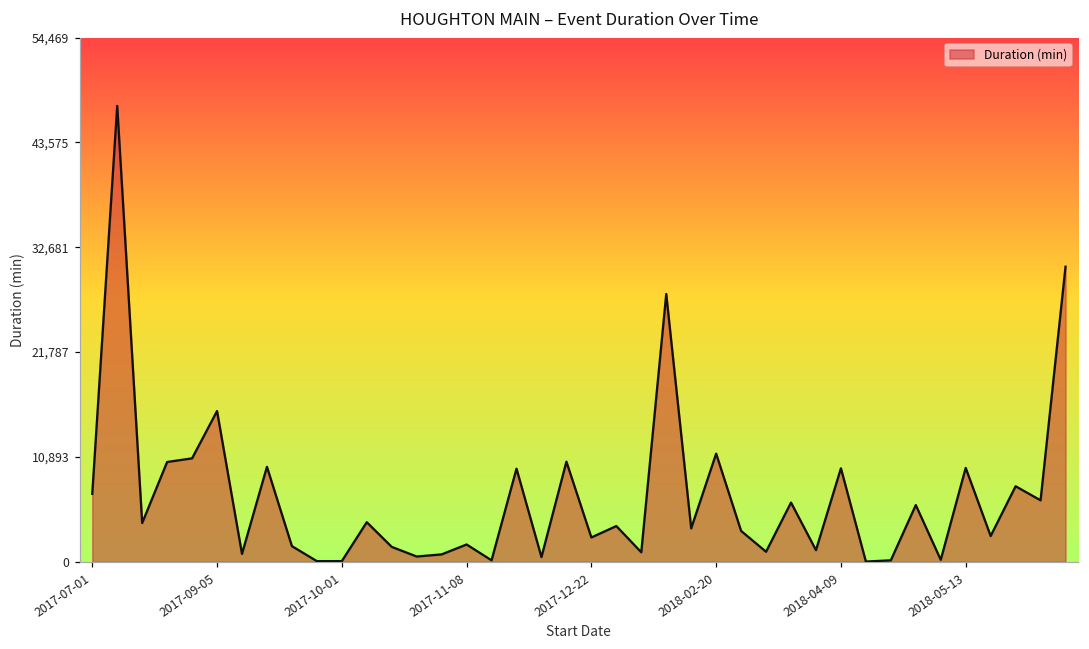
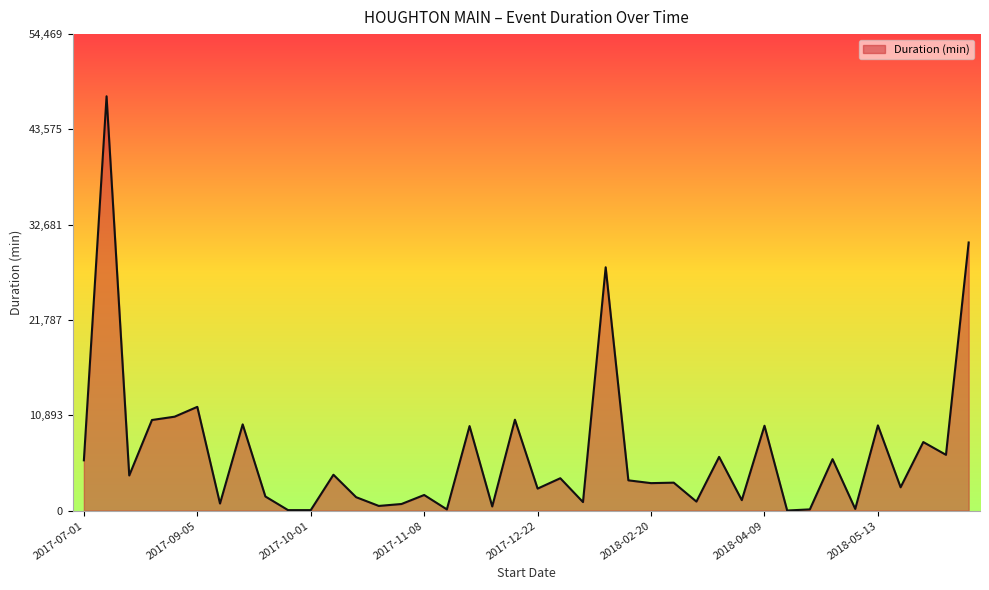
2017-07-01: 7,000 -> 6,000
2017-09-05: 16,000 -> 12,000
2018-02-20: 11,000 -> 3,000
